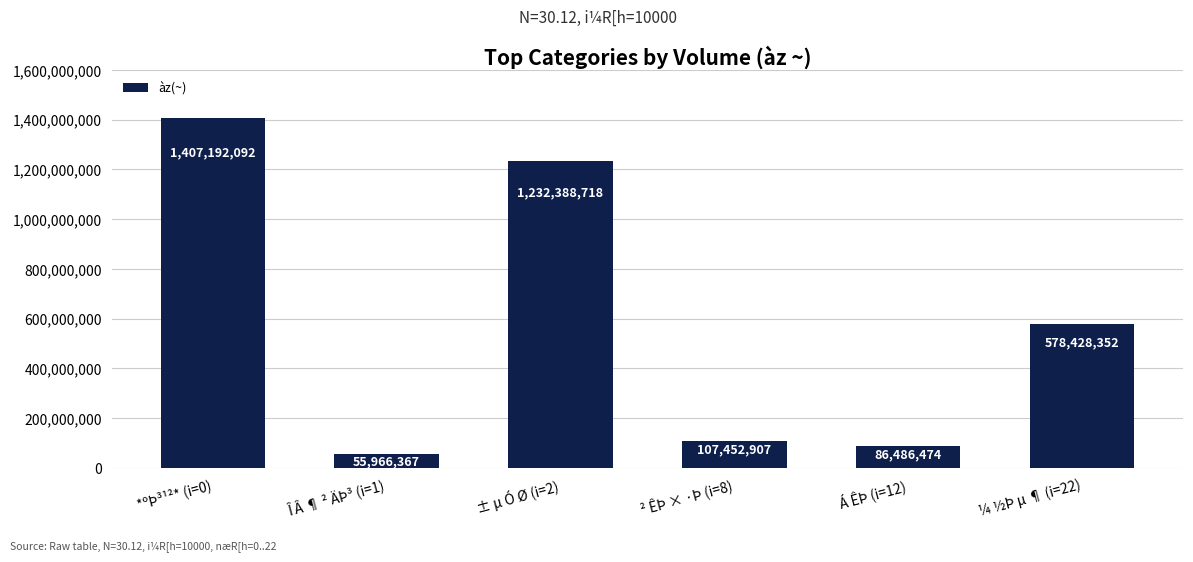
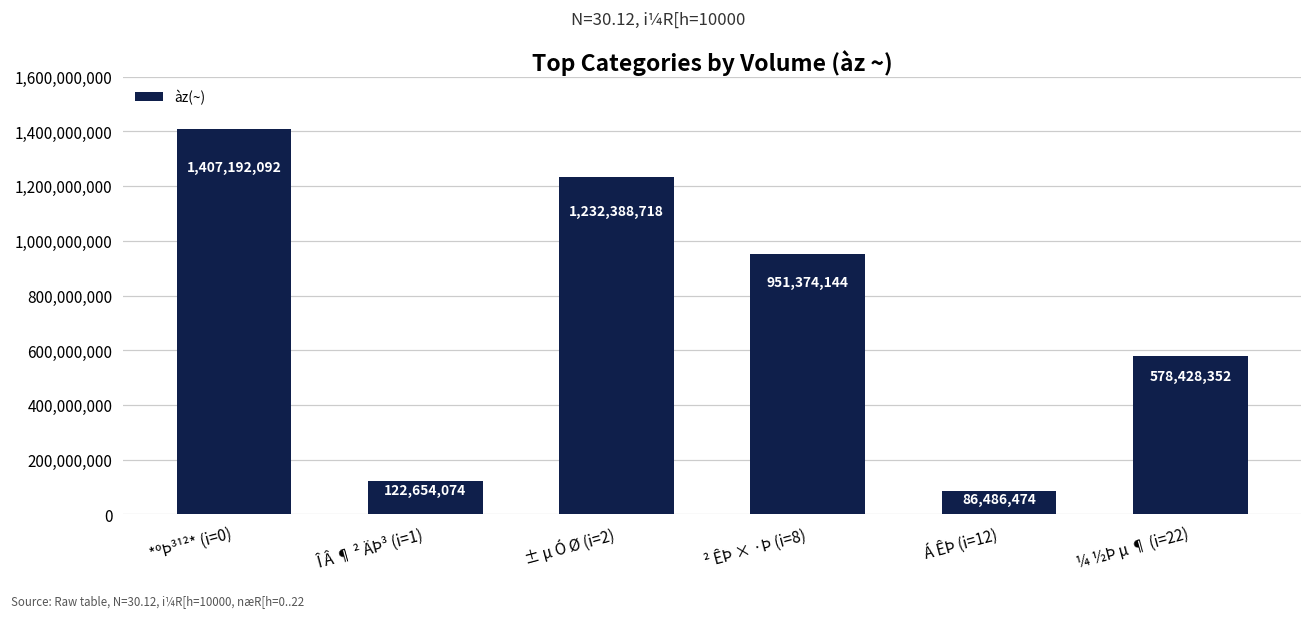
Î Â ¶ ² ÄÞ³ (i=1): 55,966,367 -> 122,654,074
² ÊÞ × ·Þ (i=8): 107,452,907 -> 951,374,144
